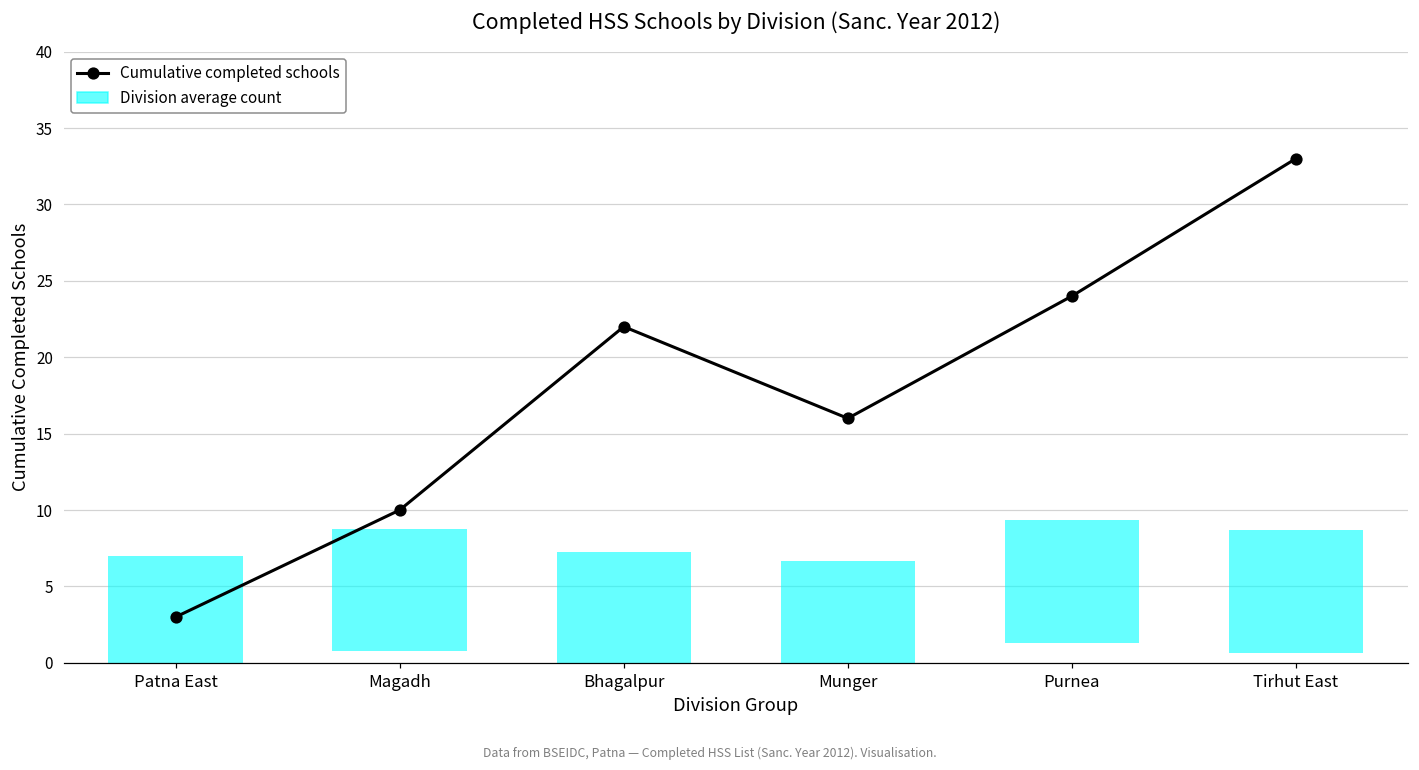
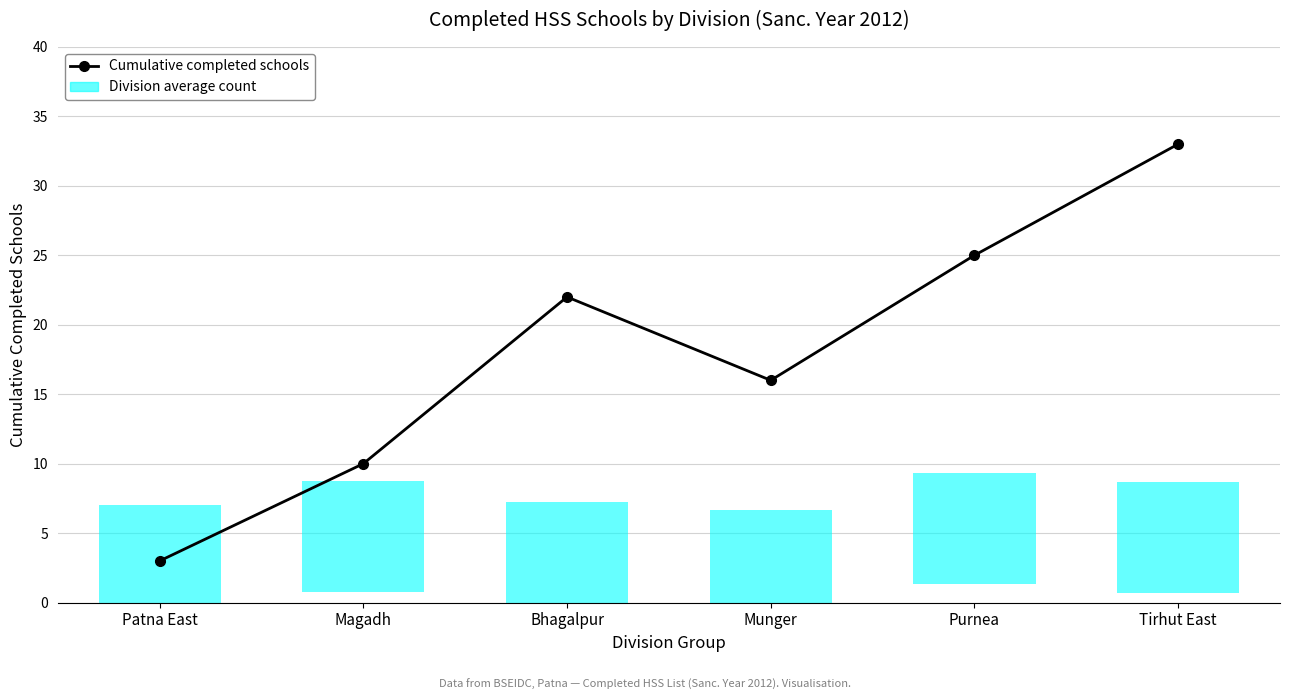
Cumulative completed schools, Purnea: 24 -> 25
